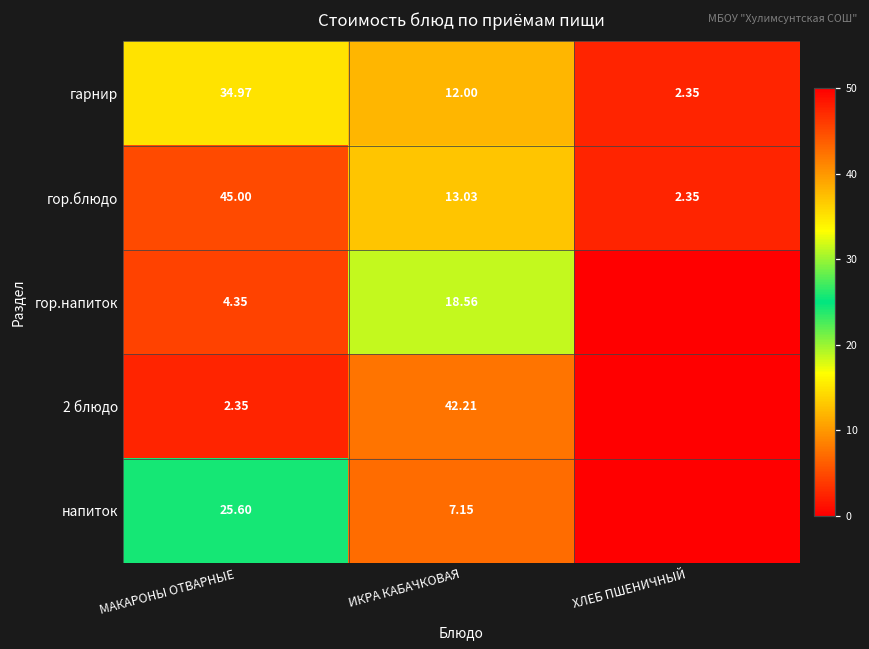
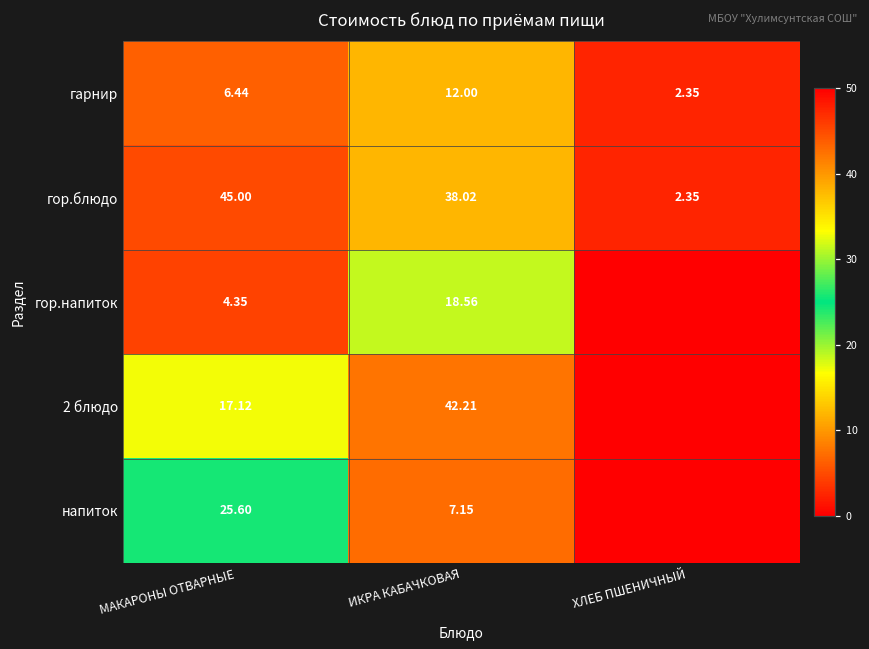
гарнир, МАКАРОНЫ ОТВАРНЫЕ: 34.97 -> 6.44
гор.блюдо, ИКРА КАБАЧКОВАЯ: 13.03 -> 38.02
2 блюдо, МАКАРОНЫ ОТВАРНЫЕ: 2.35 -> 17.12
